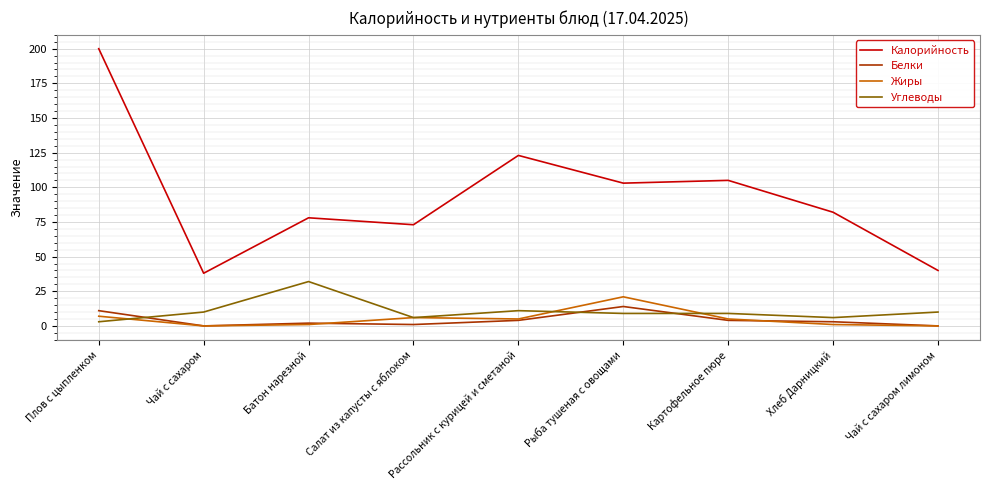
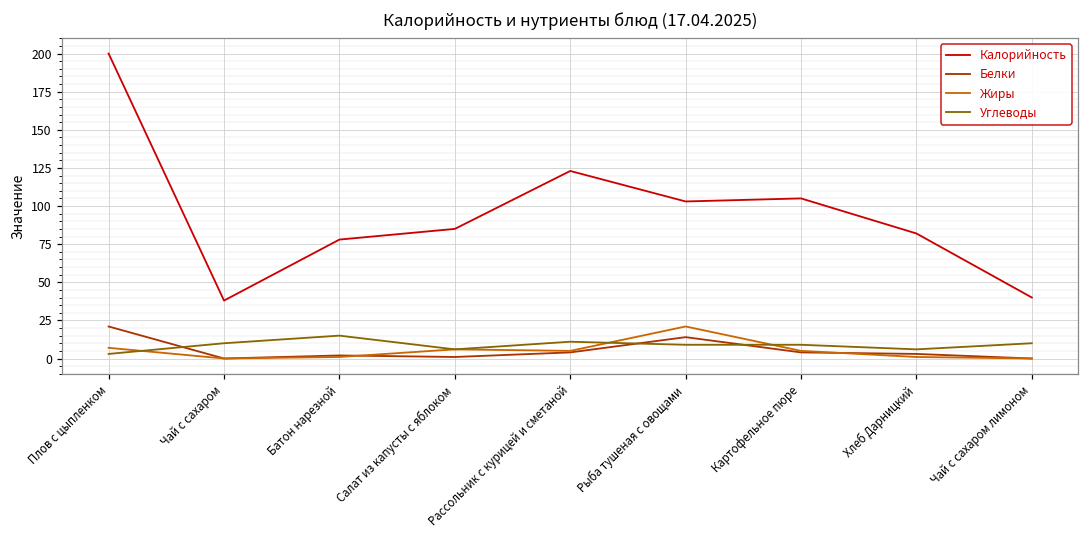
Белки, Плов с цыпленком: 11 -> 21
Углеводы, Батон нарезной: 32 -> 15
Калорийность, Салат из капусты с яблоком: 73 -> 85
